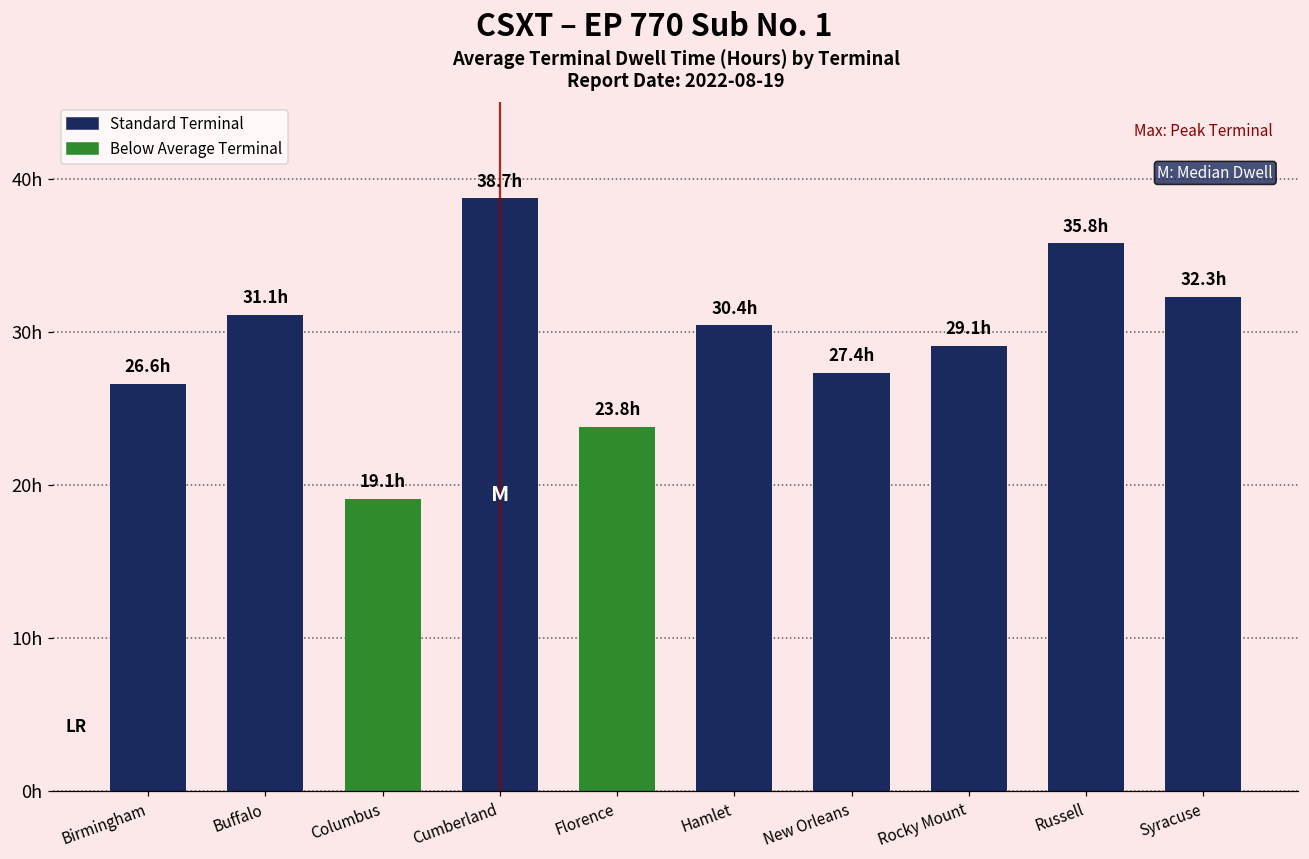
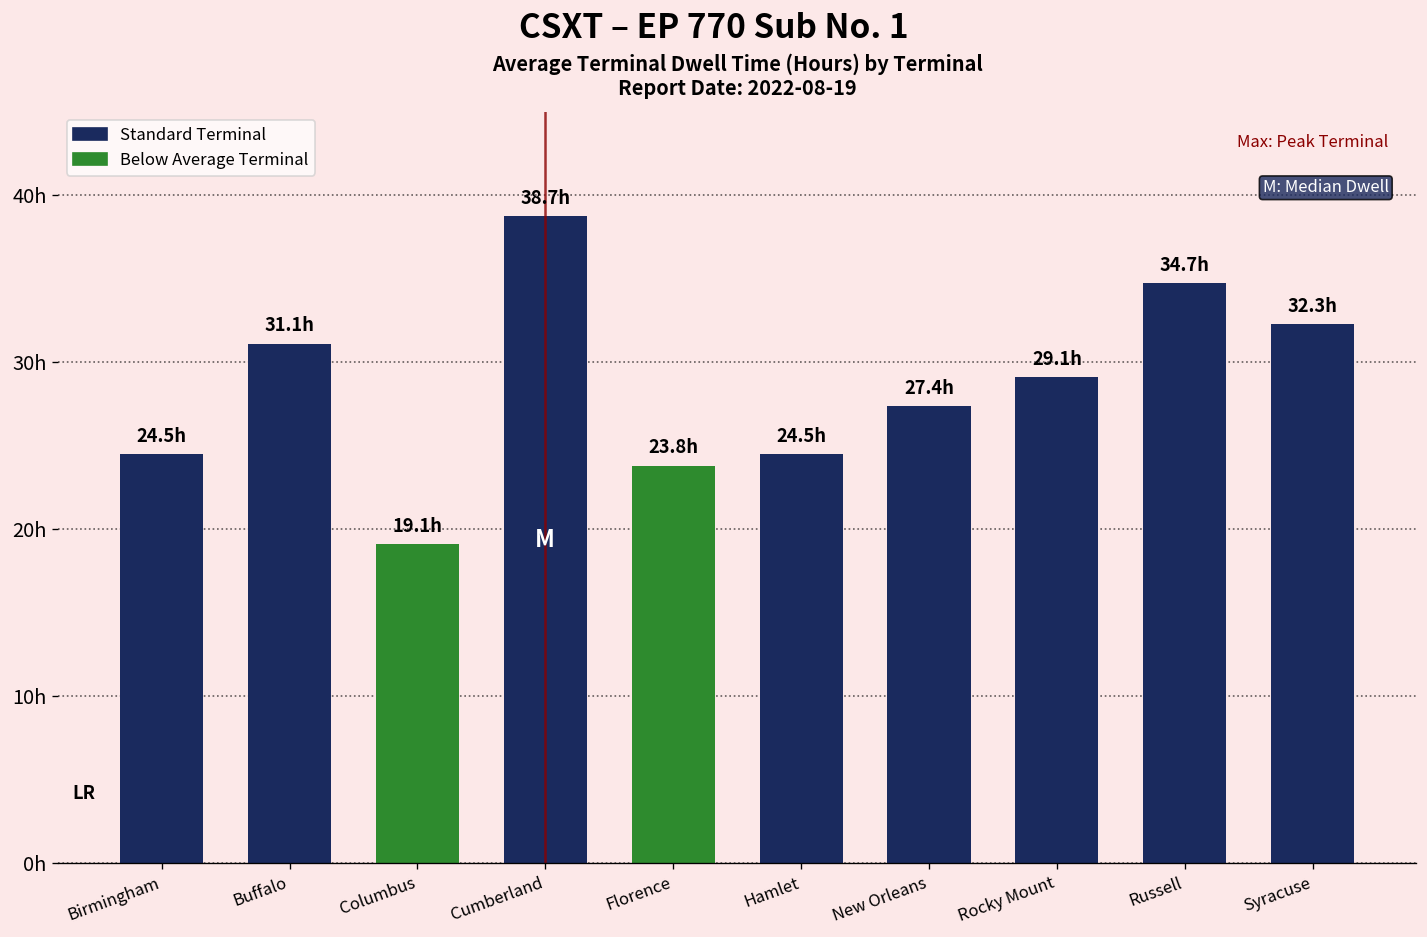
Birmingham: 26.6h -> 24.5h
Hamlet: 30.4h -> 24.5h
Russell: 35.8h -> 34.7h
